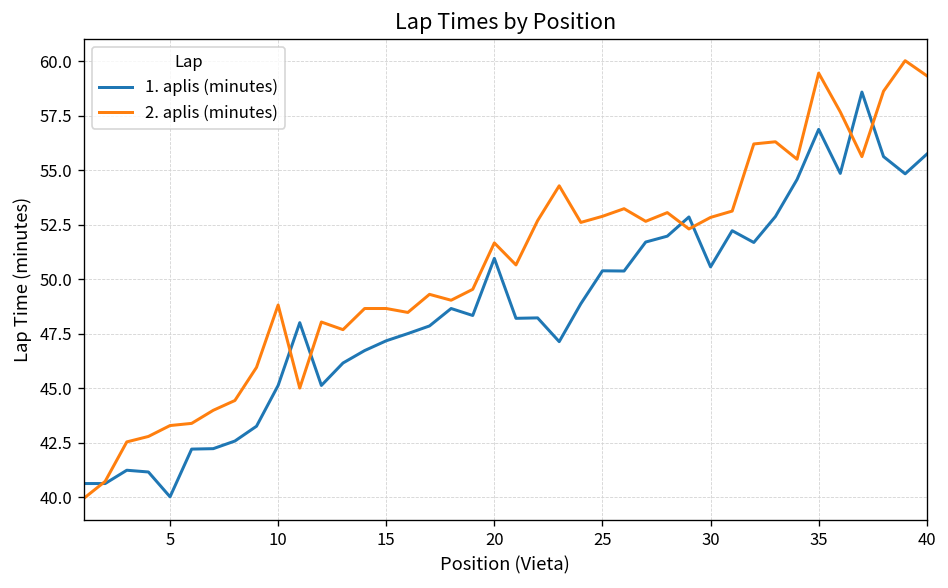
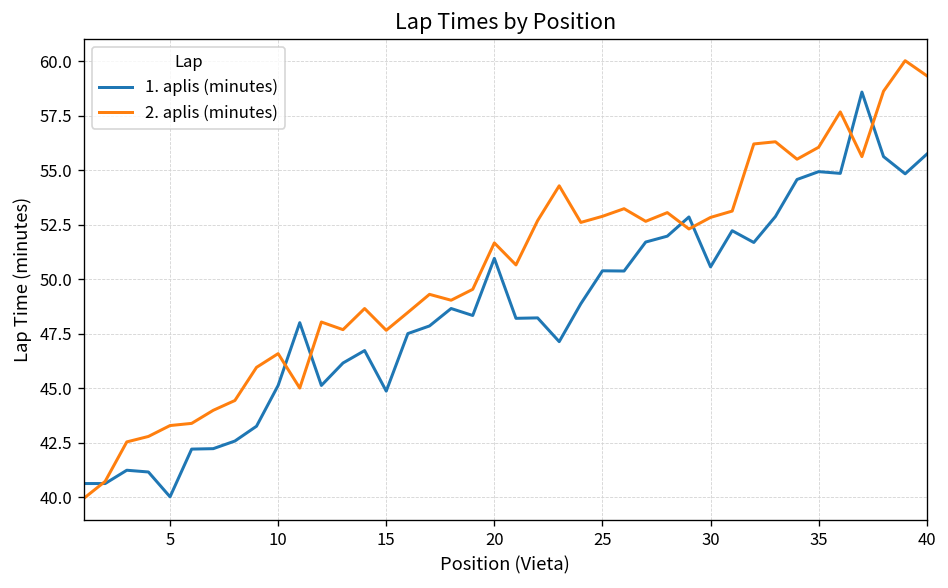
2. aplis (minutes), 10: 48.8 -> 46.6
1. aplis (minutes), 15: 47.2 -> 44.9
2. aplis (minutes), 15: 48.7 -> 47.7
1. aplis (minutes), 35: 56.9 -> 54.9
2. aplis (minutes), 35: 59.5 -> 56.1
